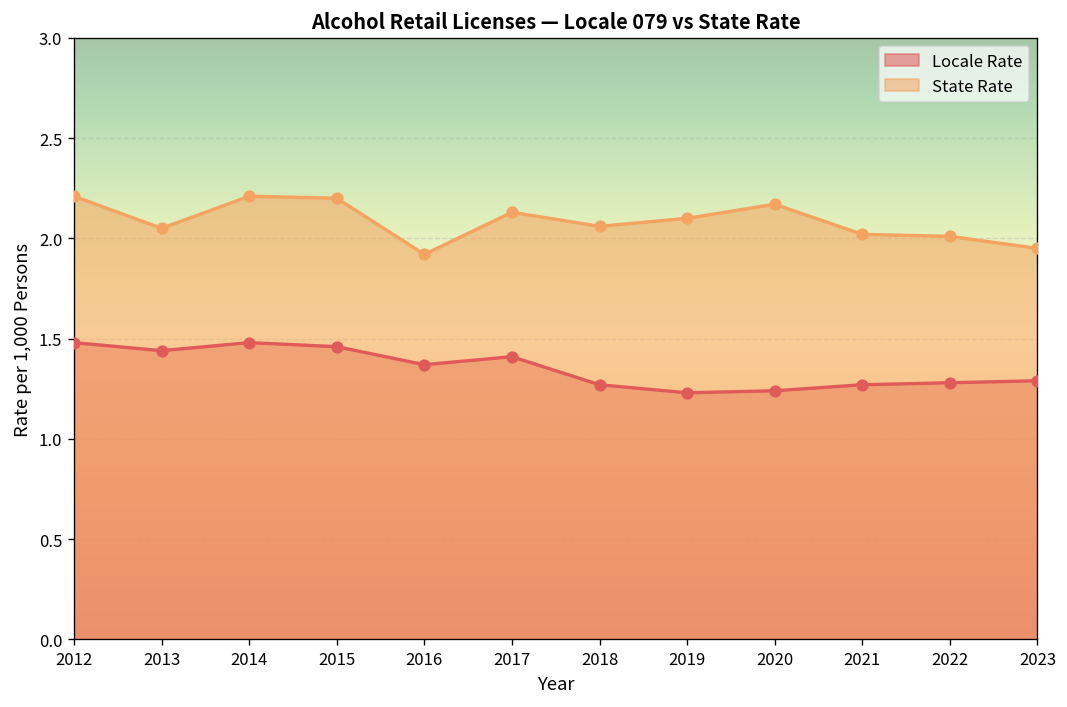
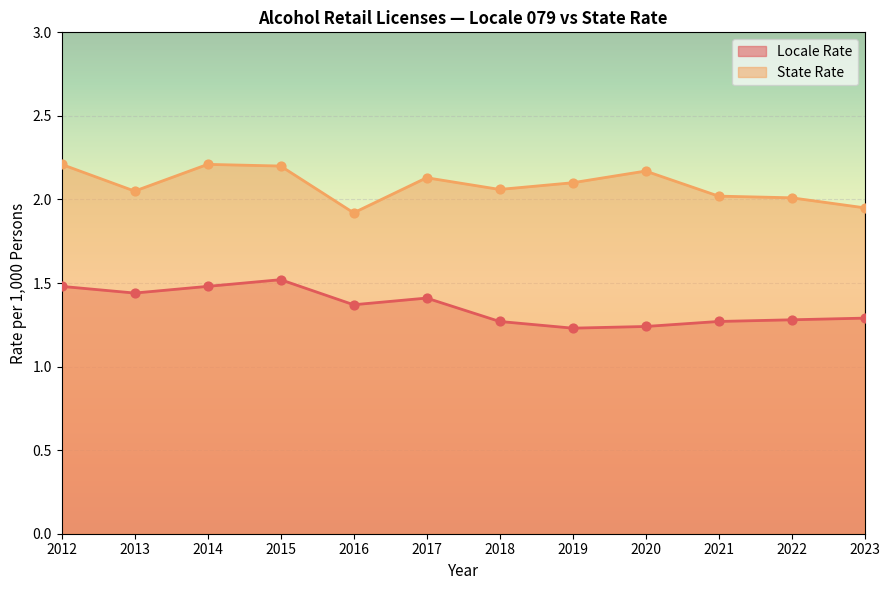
Locale Rate, 2015: 1.46 -> 1.52
